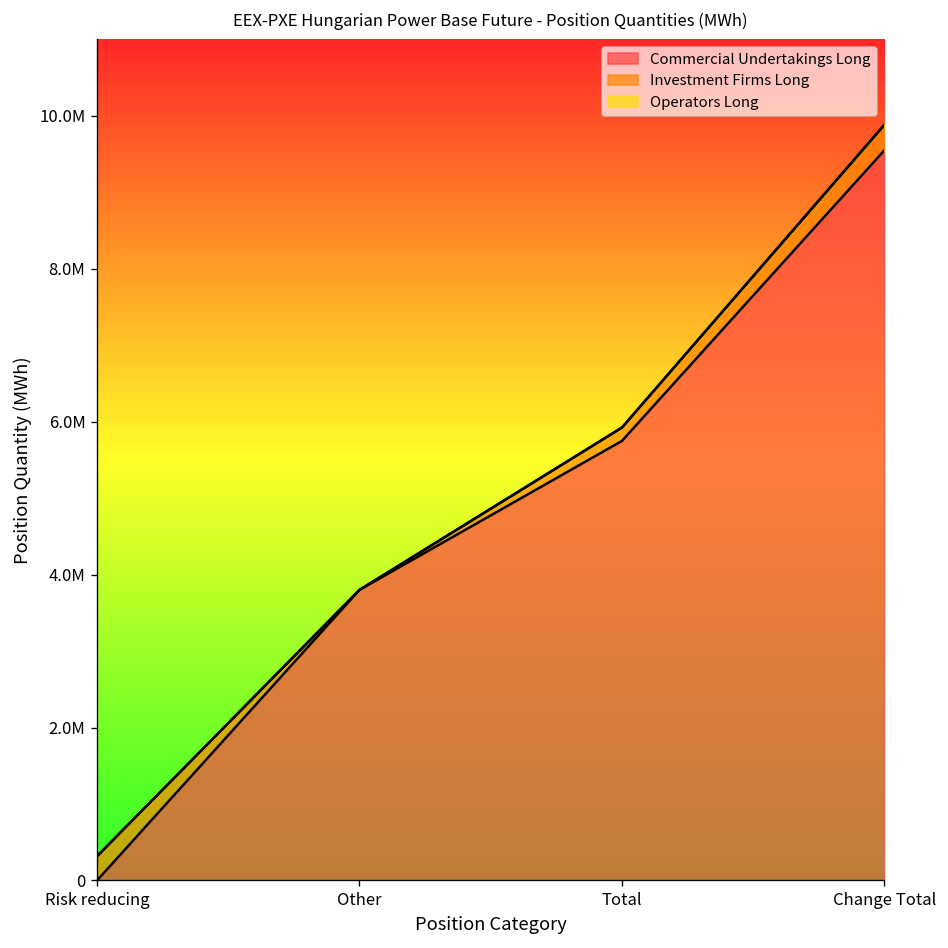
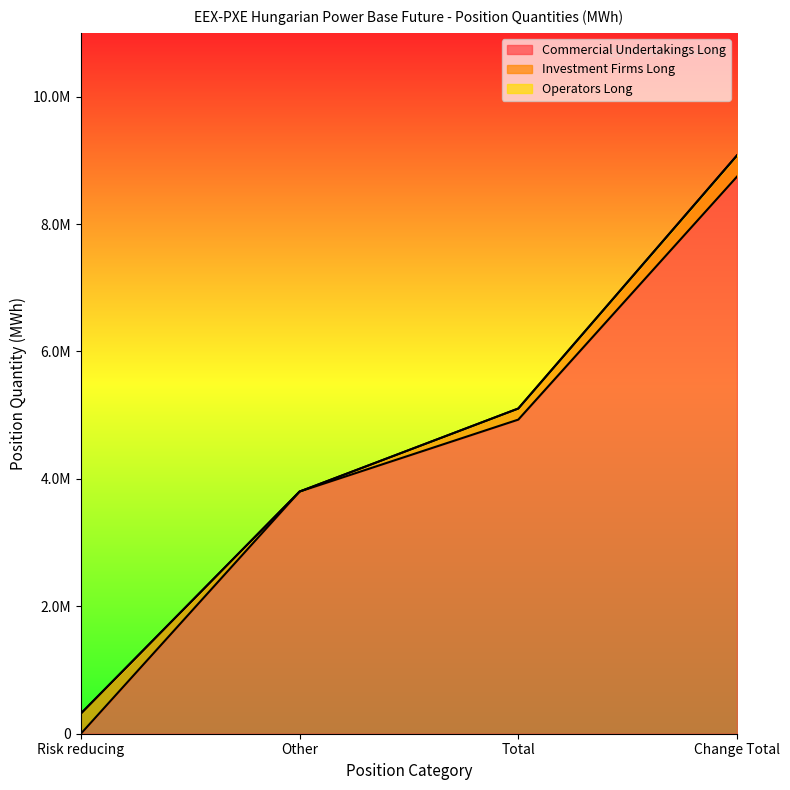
Commercial Undertakings Long, Total: 5700000 -> 4900000
Commercial Undertakings Long, Change Total: 9500000 -> 8700000
